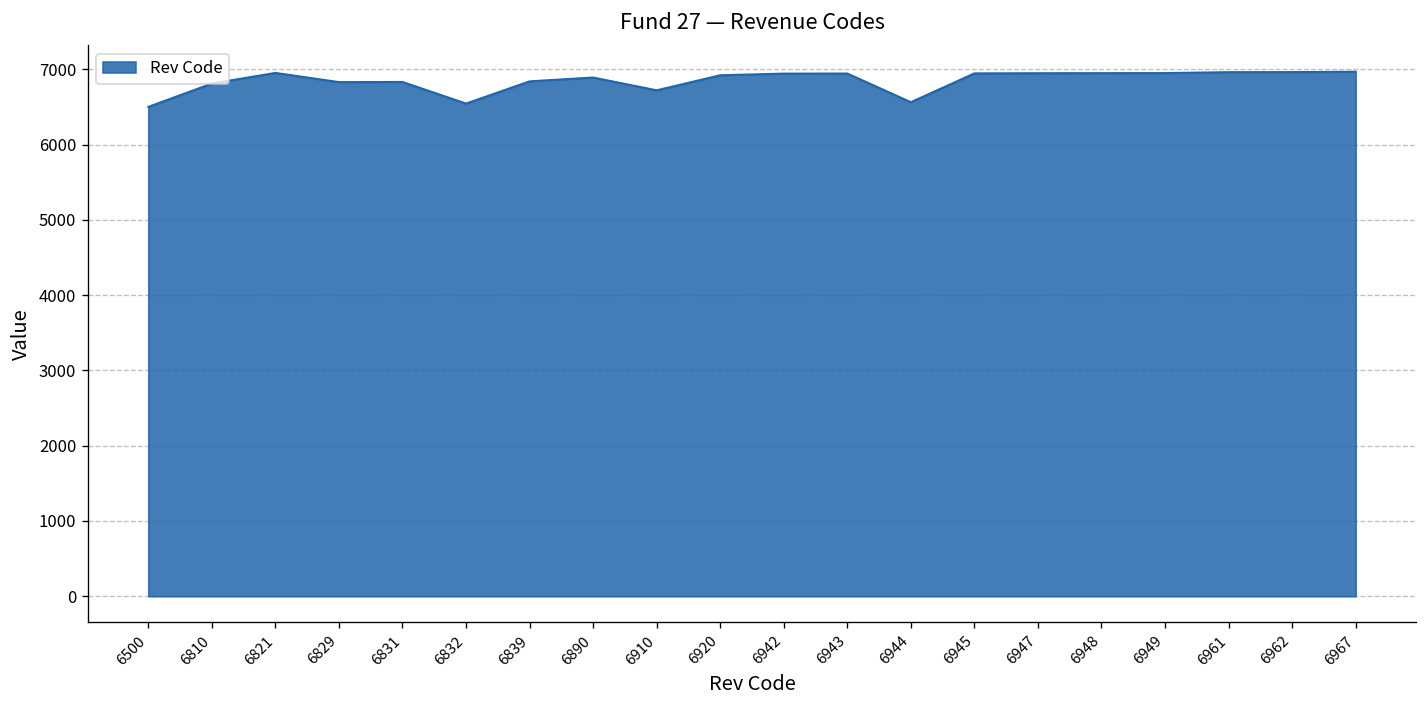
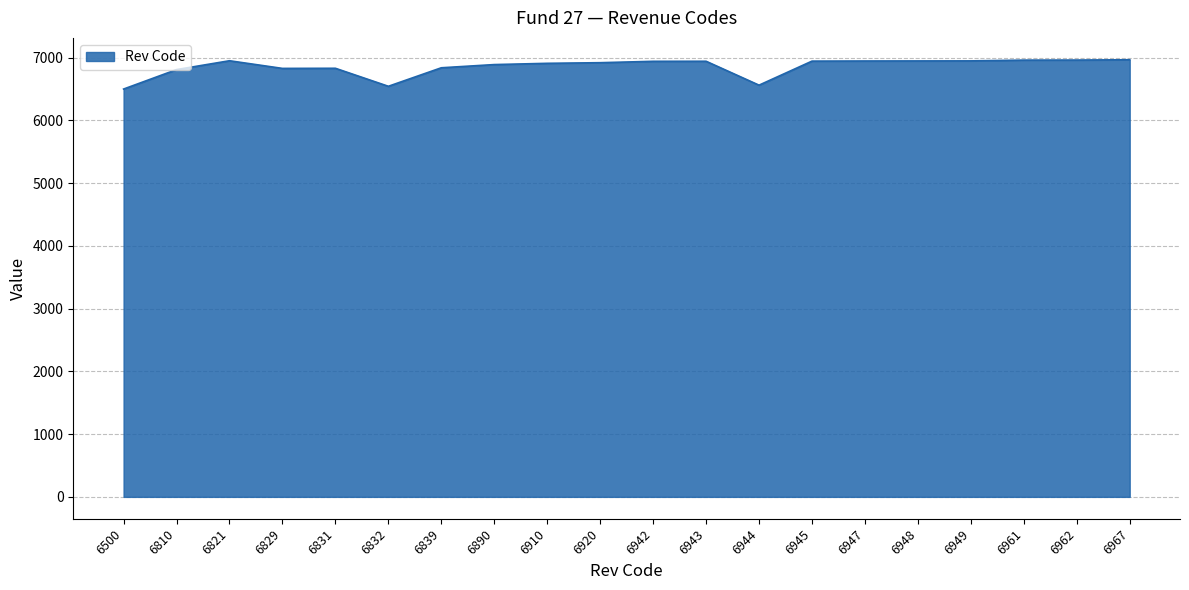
6910: 6700 -> 6900
